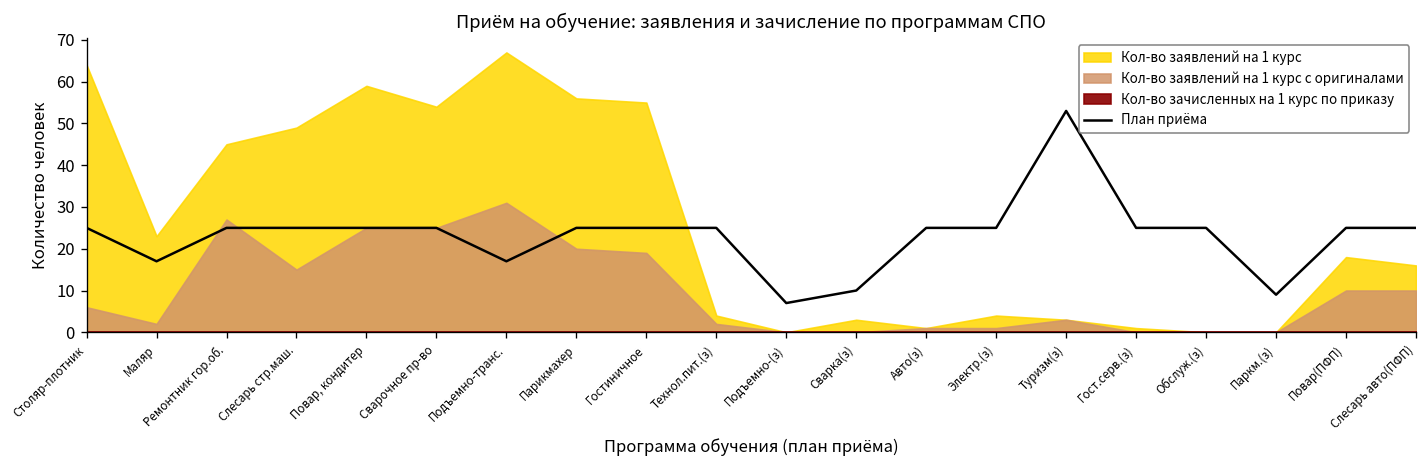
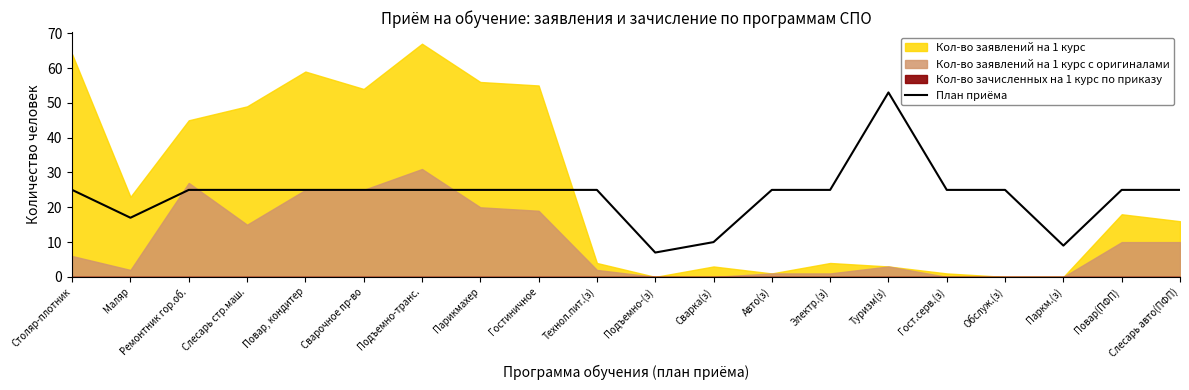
План приёма, Подъемно-транс.: 17 -> 25
